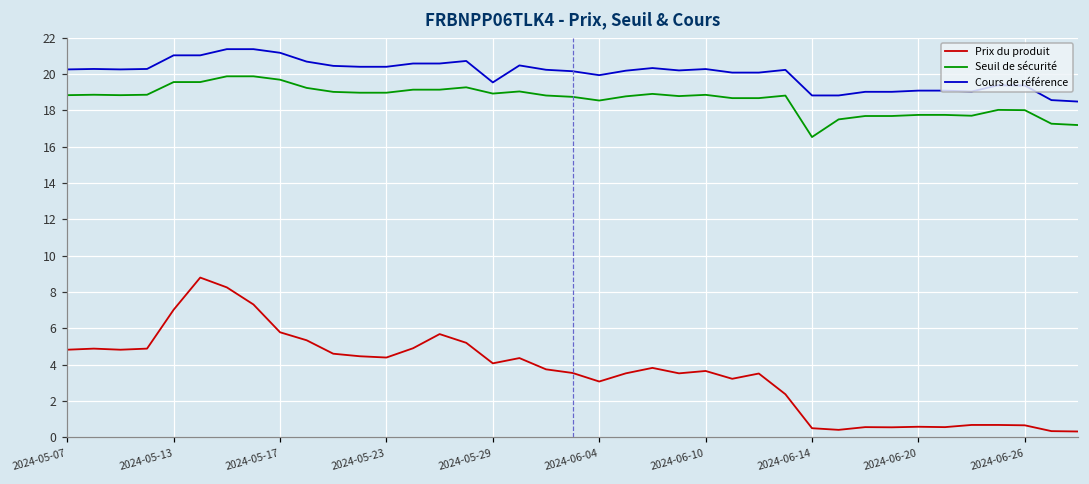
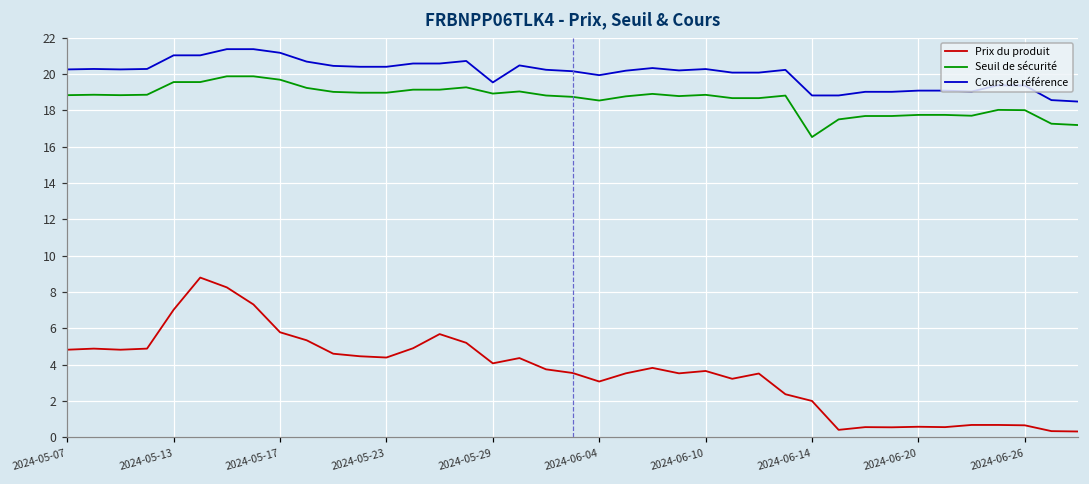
Prix du produit, 2024-06-14: 0.5 -> 2.0
